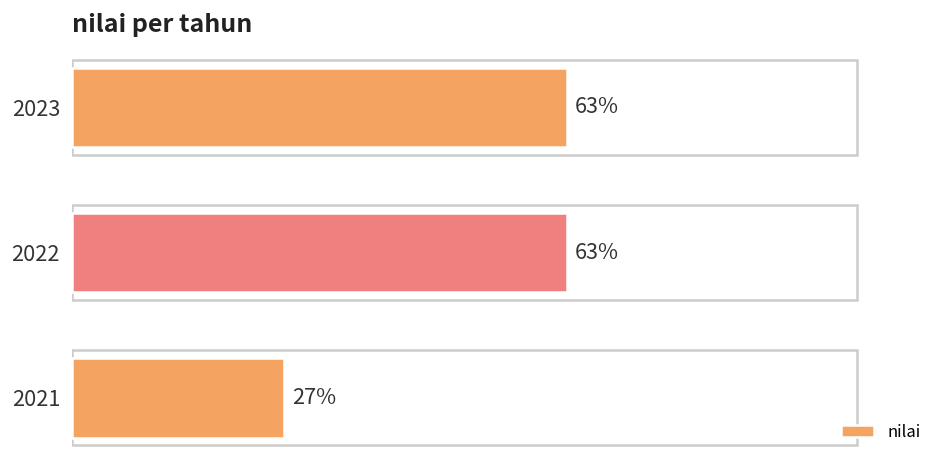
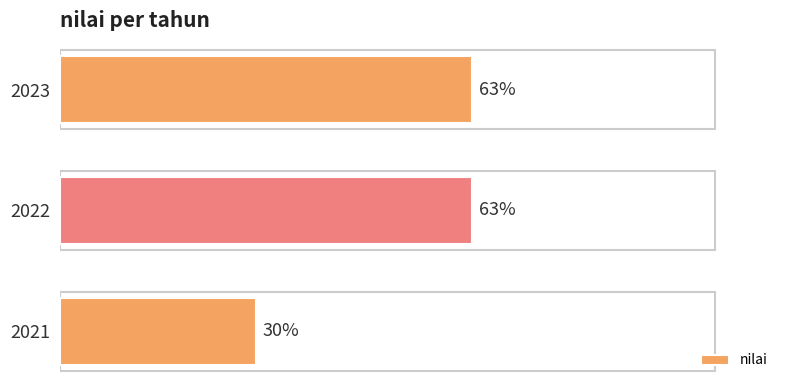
2021: 27% -> 30%
